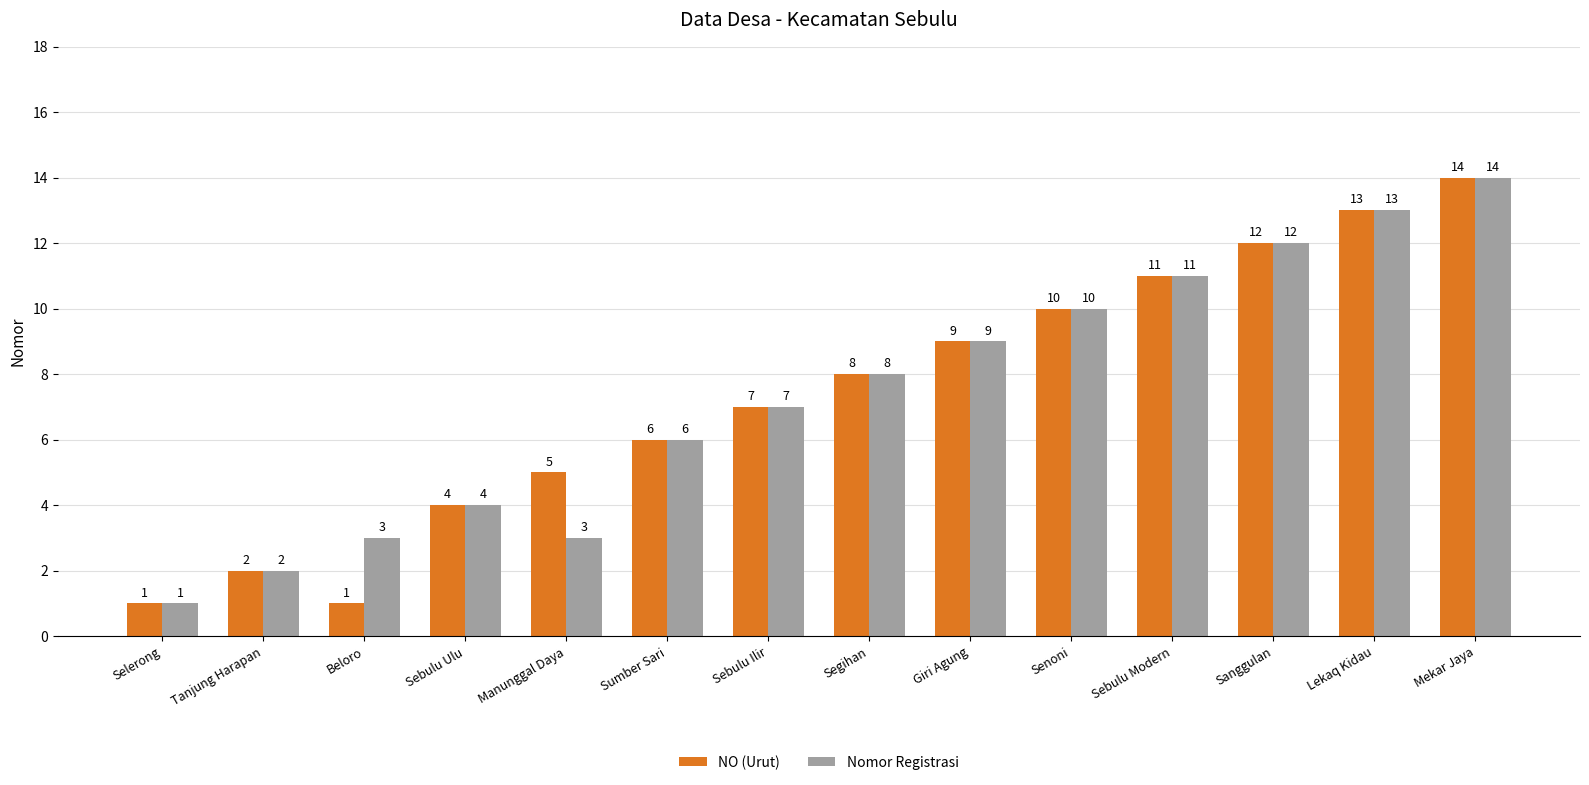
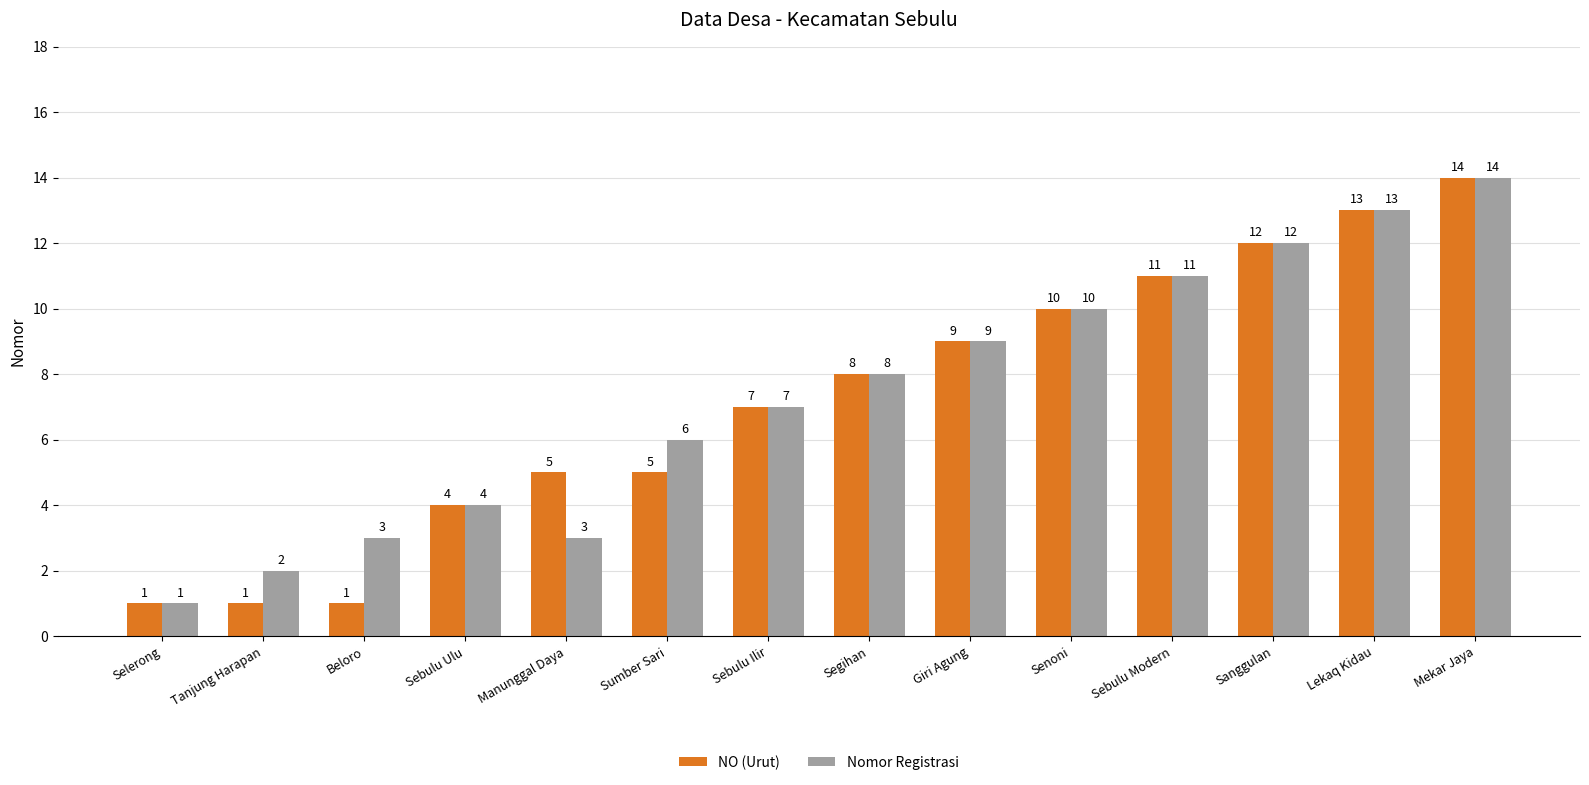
NO (Urut), Tanjung Harapan: 2 -> 1
NO (Urut), Sumber Sari: 6 -> 5
